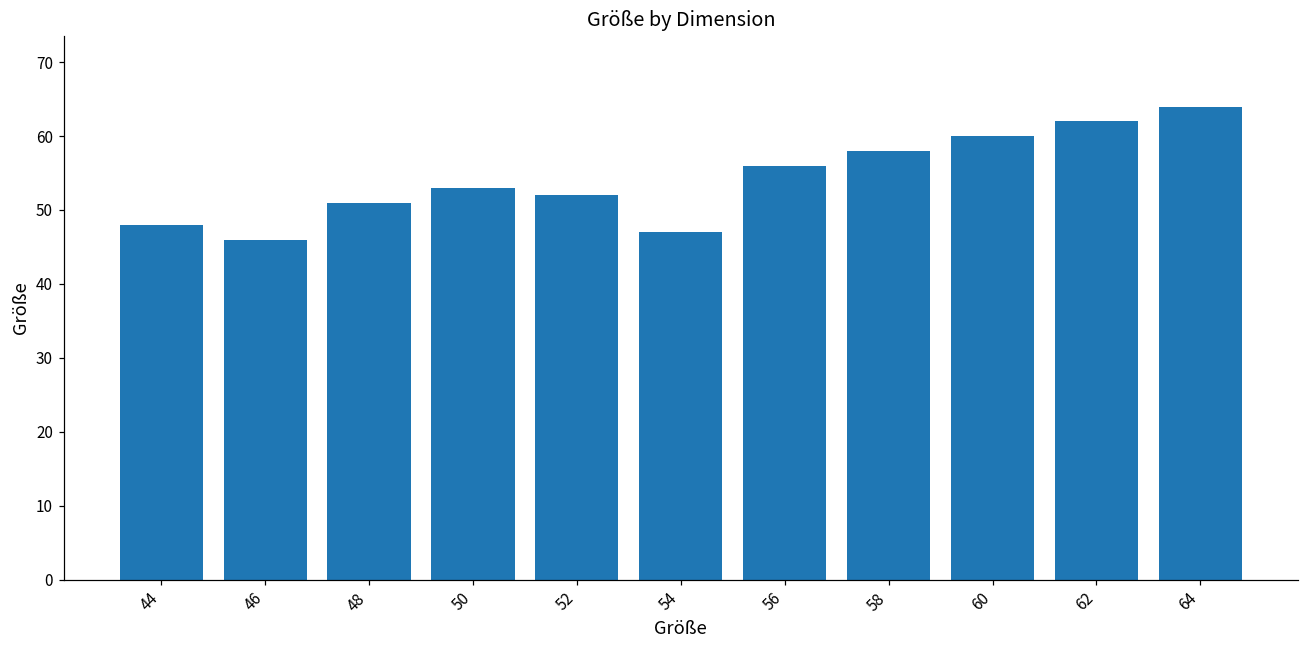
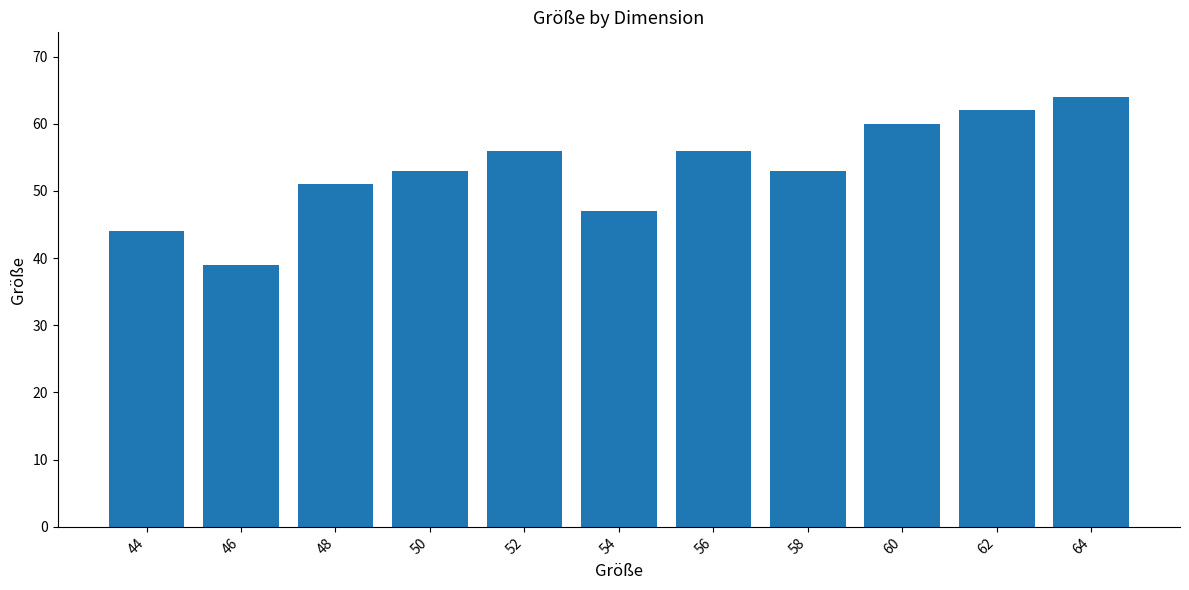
44: 48 -> 44
46: 46 -> 39
52: 52 -> 56
58: 58 -> 53
